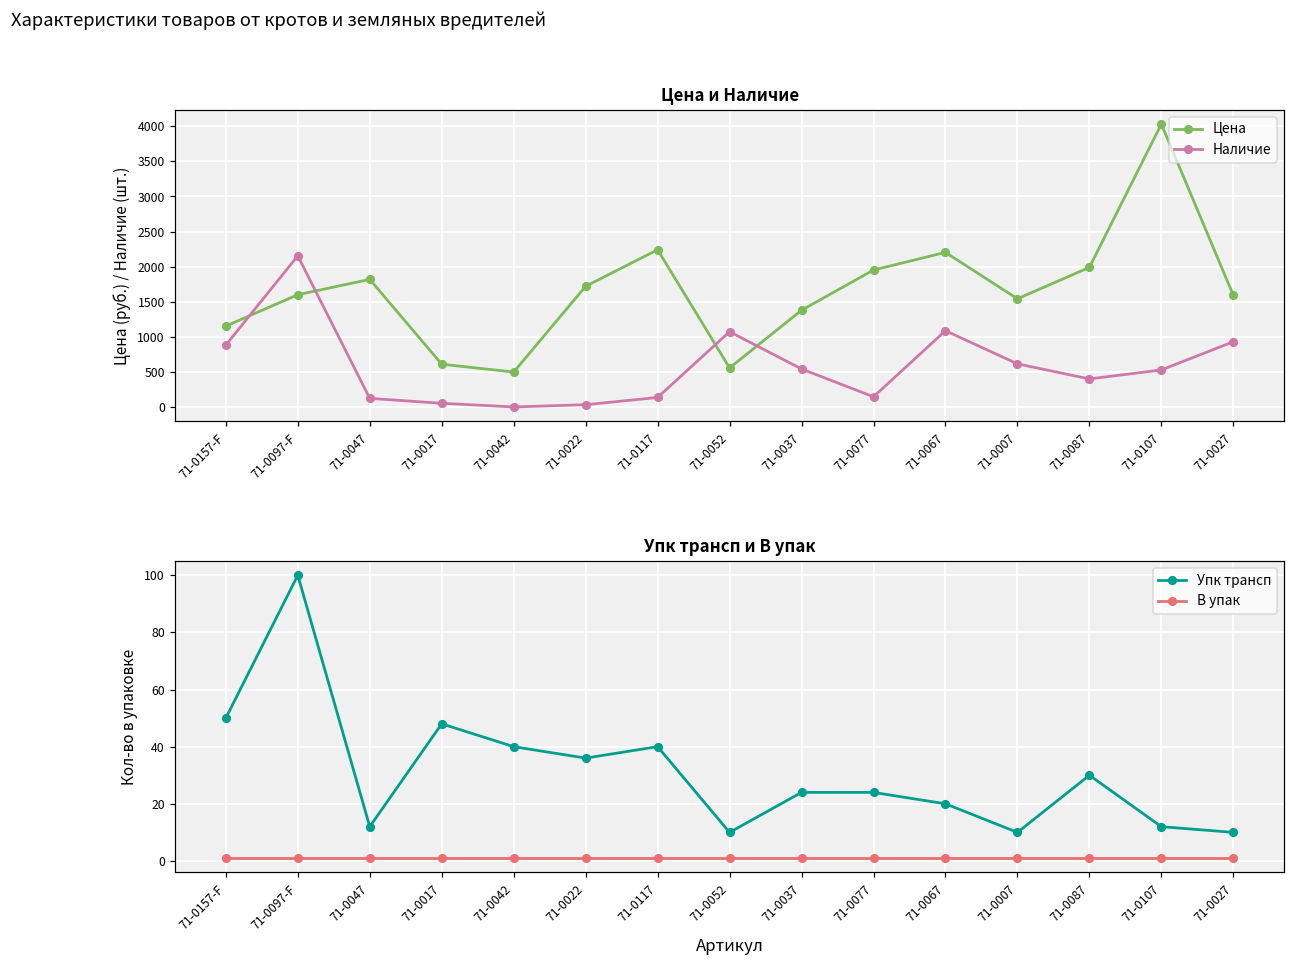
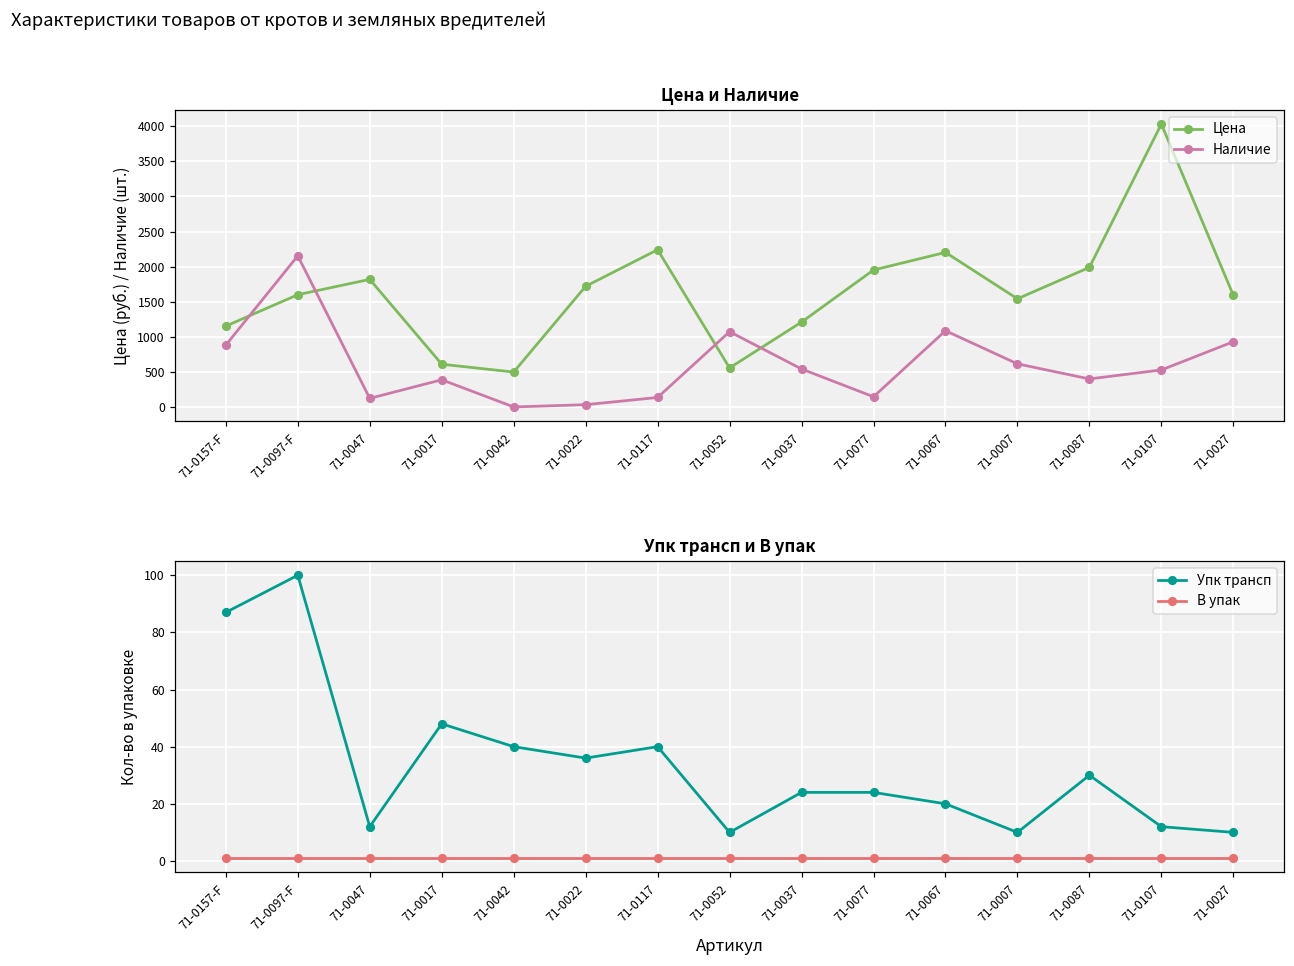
Цена и Наличие, Наличие, 71-0017: 100 -> 400
Цена и Наличие, Цена, 71-0037: 1400 -> 1200
Упк трансп и В упак, Упк трансп, 71-0157-F: 50 -> 87
